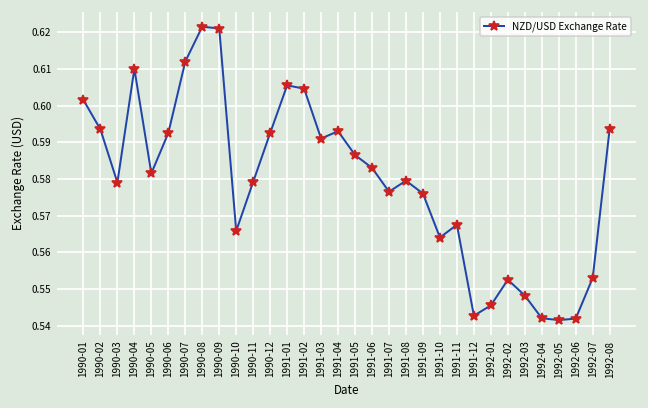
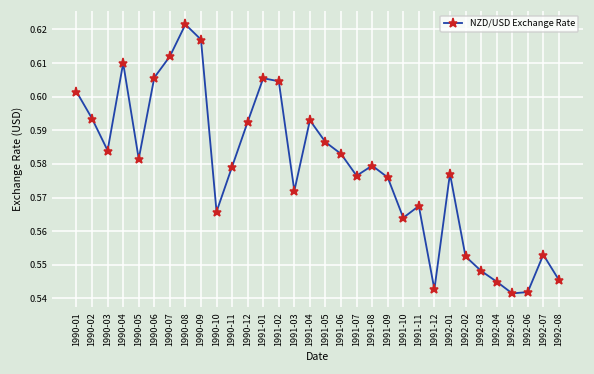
1990-03: 0.579 -> 0.584
1990-06: 0.593 -> 0.606
1990-09: 0.621 -> 0.617
1991-03: 0.591 -> 0.572
1992-01: 0.546 -> 0.577
1992-04: 0.542 -> 0.545
1992-08: 0.594 -> 0.546
